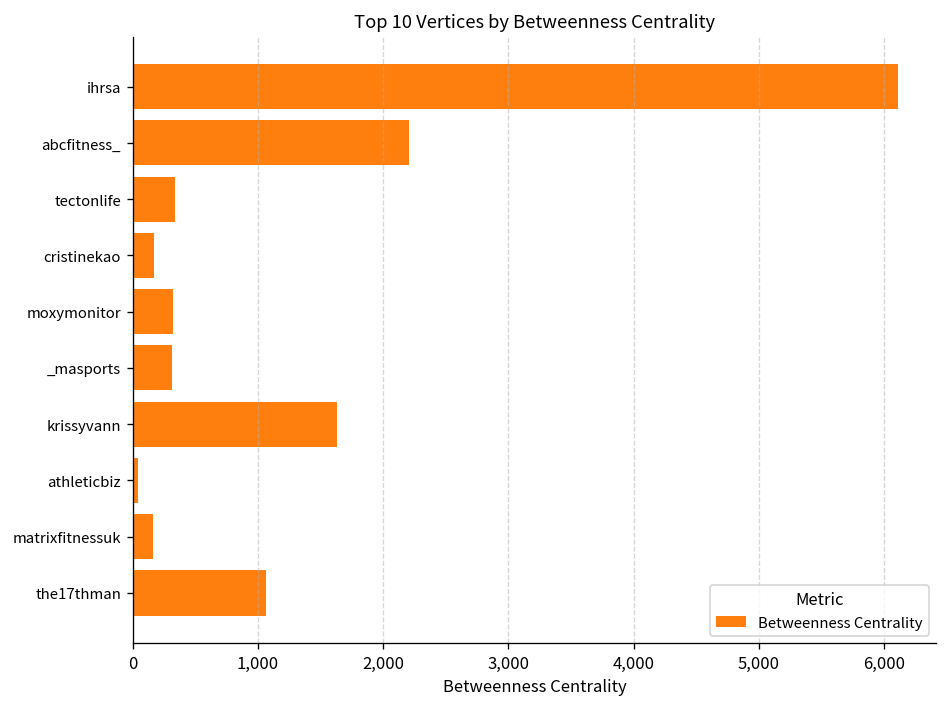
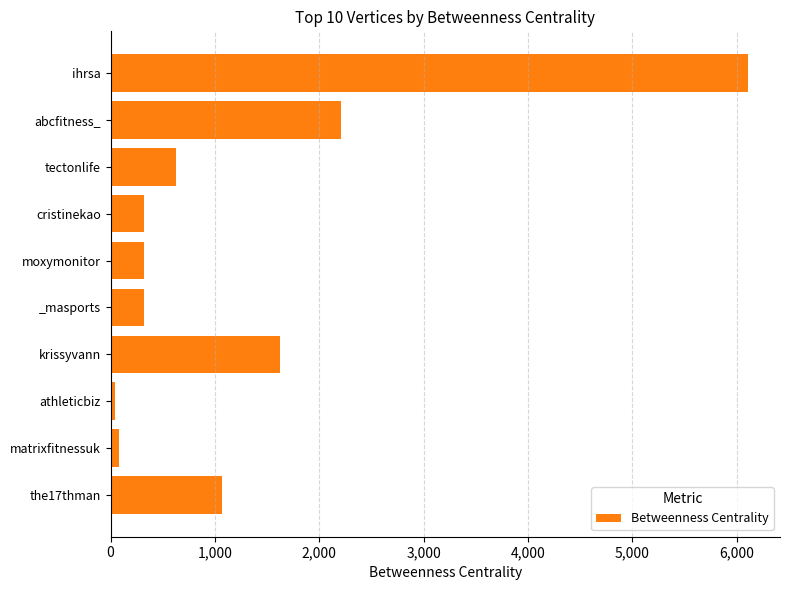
tectonlife: 340 -> 630
cristinekao: 170 -> 320
matrixfitnessuk: 160 -> 80
